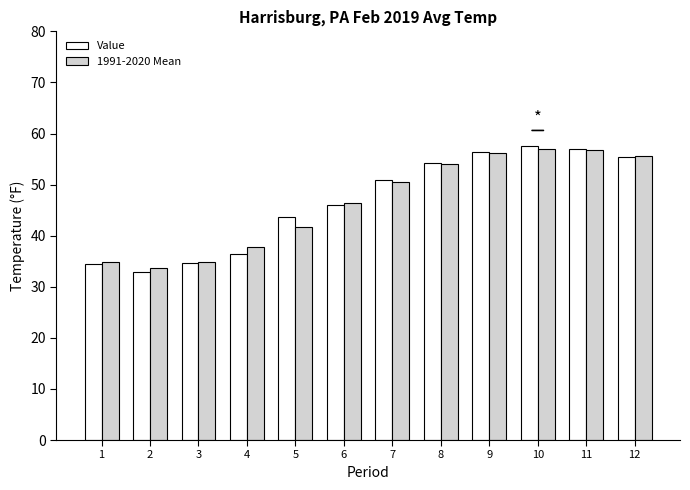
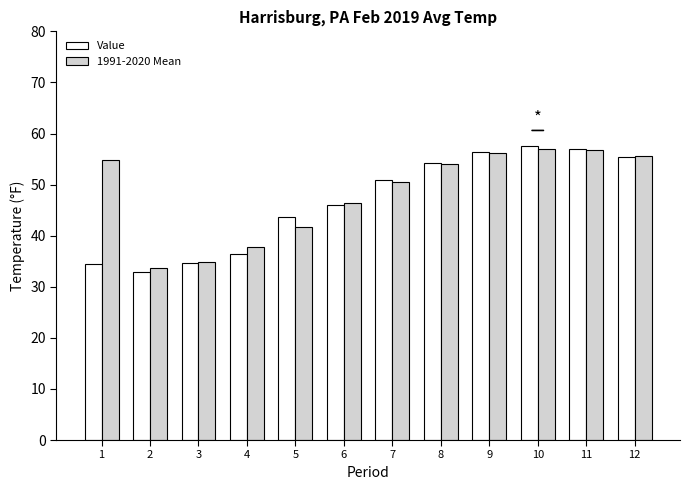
1991-2020 Mean, 1: 35 -> 55
